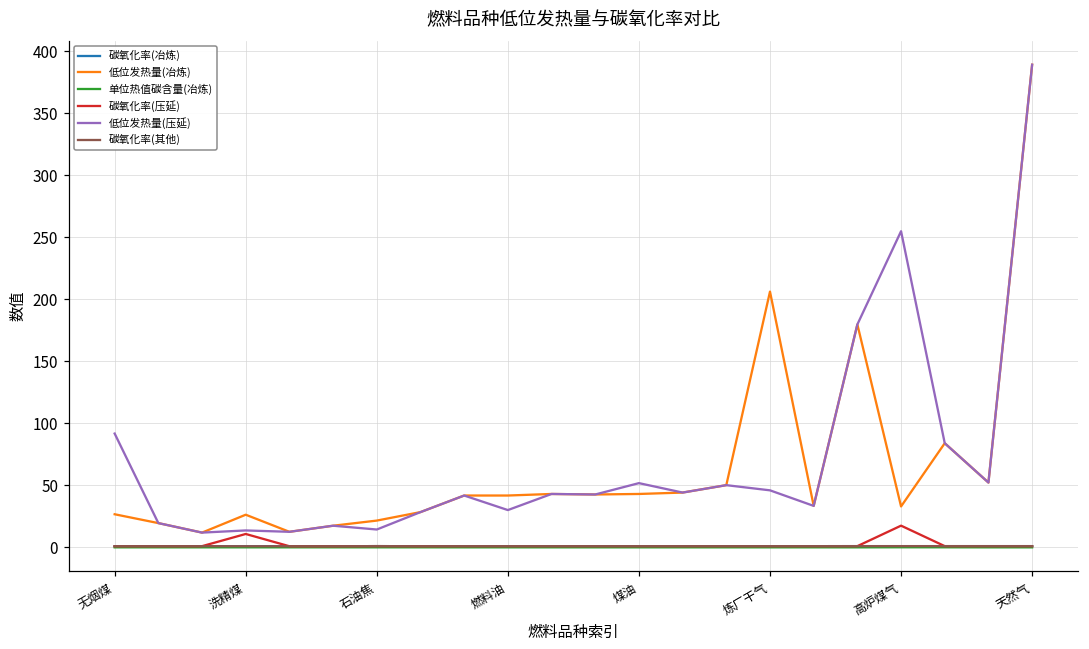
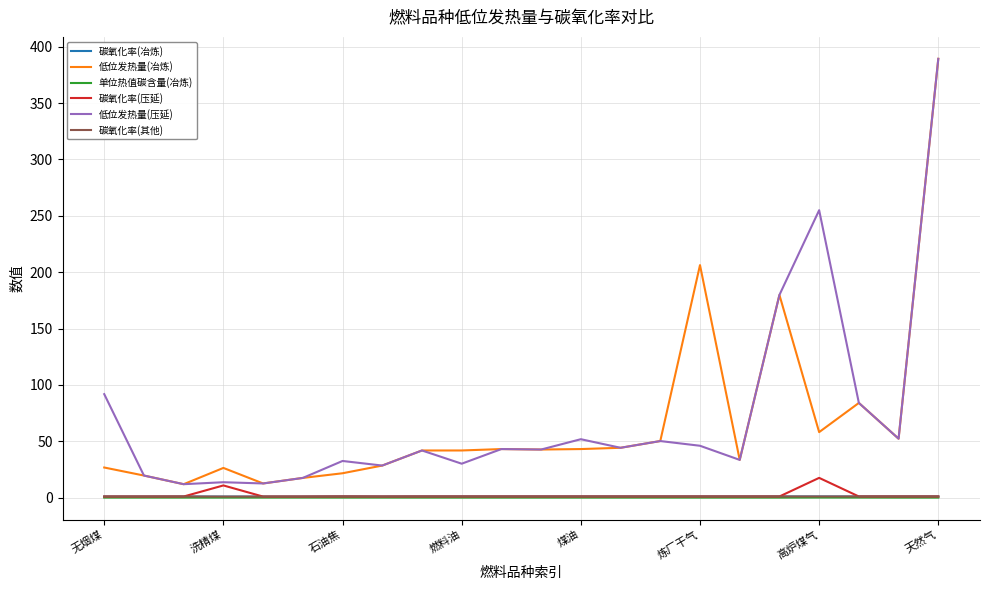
低位发热量(压延), 石油焦: 14 -> 33
低位发热量(冶炼), 高炉煤气: 33 -> 58
